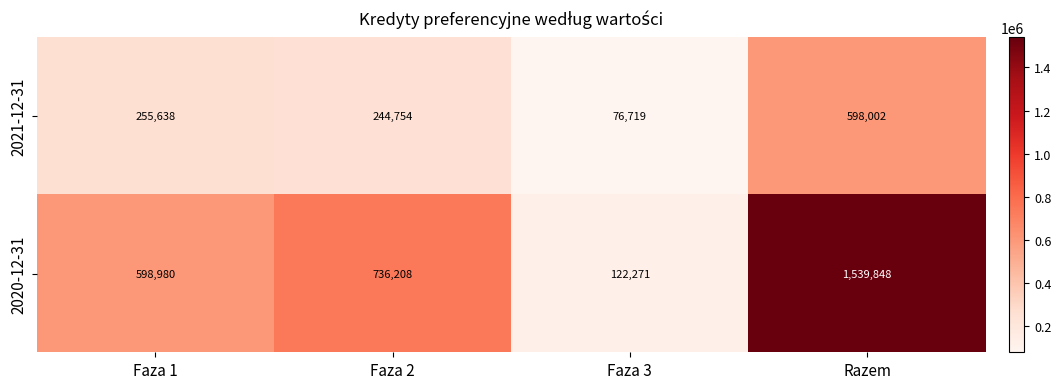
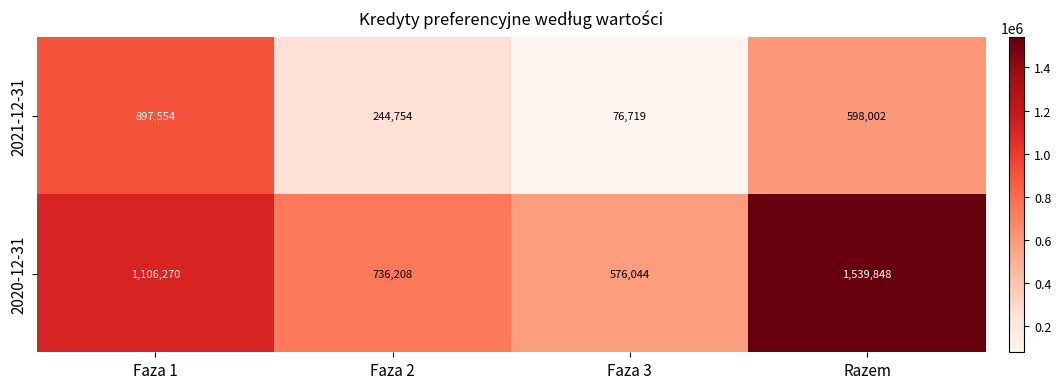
2021-12-31, Faza 1: 255,638 -> 897,554
2020-12-31, Faza 1: 598,980 -> 1,106,270
2020-12-31, Faza 3: 122,271 -> 576,044
